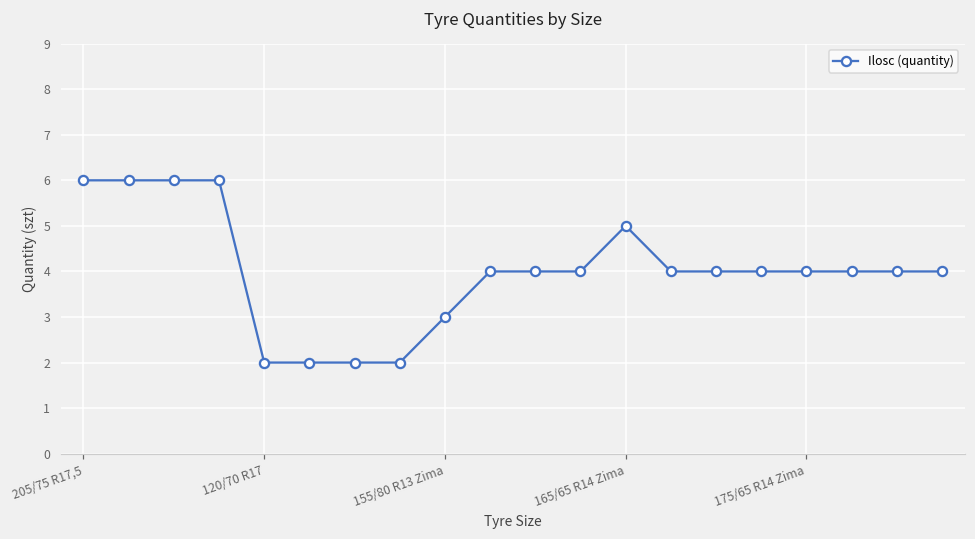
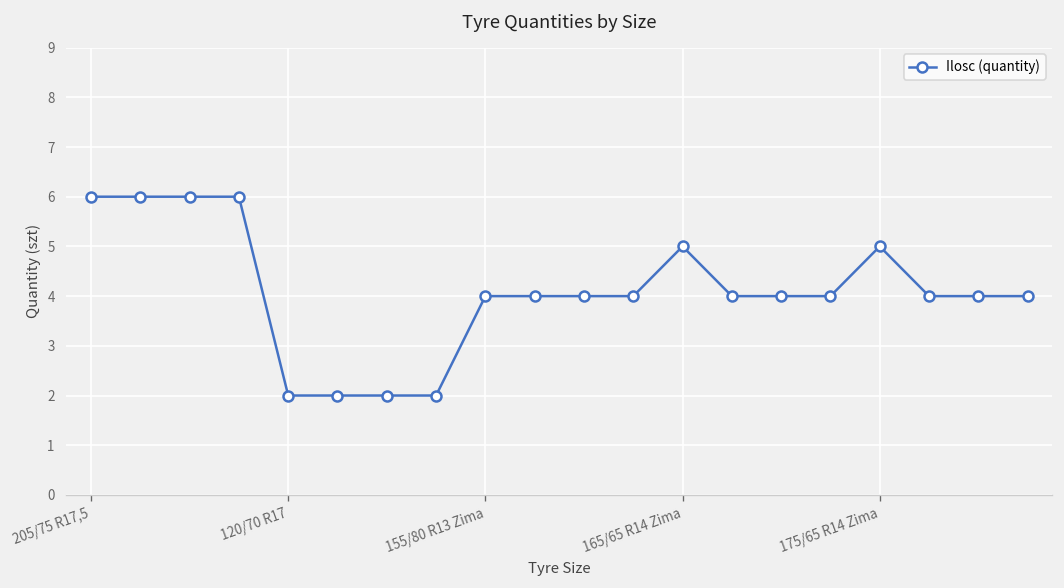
155/80 R13 Zima: 3 -> 4
175/65 R14 Zima: 4 -> 5
